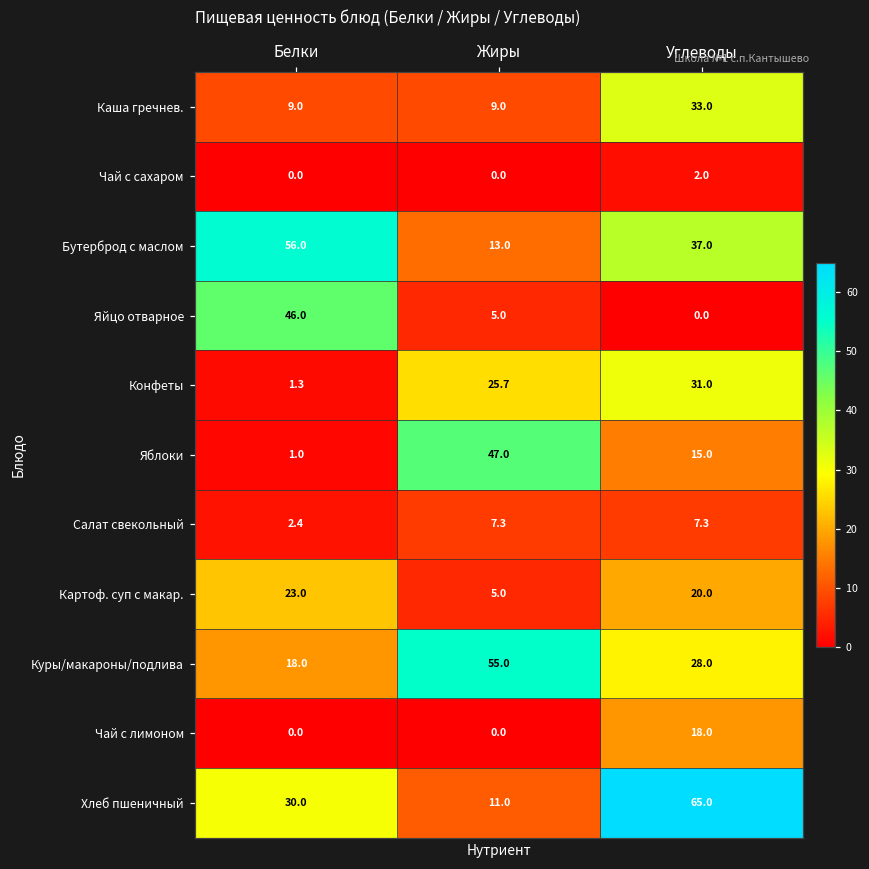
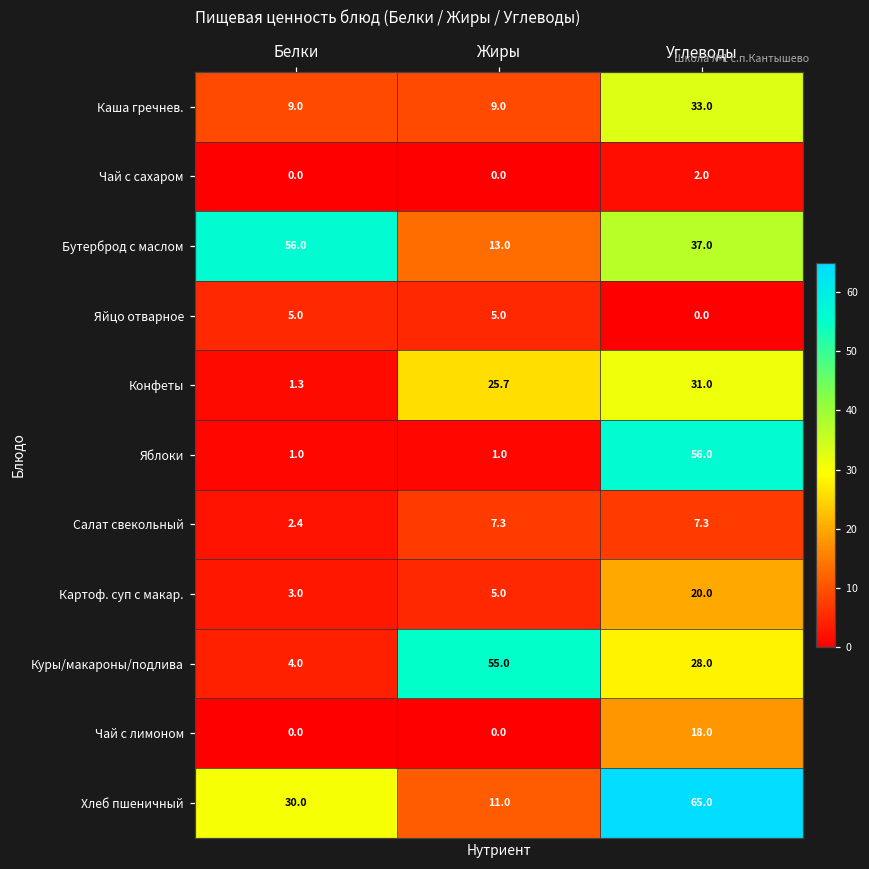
Яйцо отварное, Белки: 46.0 -> 5.0
Яблоки, Жиры: 47.0 -> 1.0
Яблоки, Углеводы: 15.0 -> 56.0
Картоф. суп с макар., Белки: 23.0 -> 3.0
Куры/макароны/подлива, Белки: 18.0 -> 4.0
